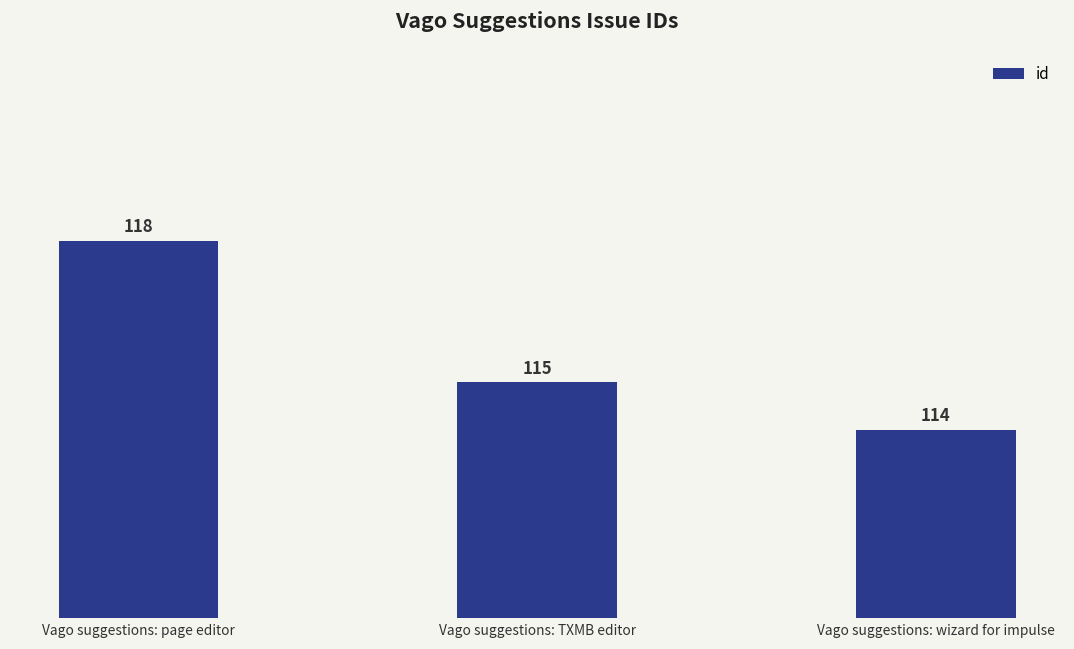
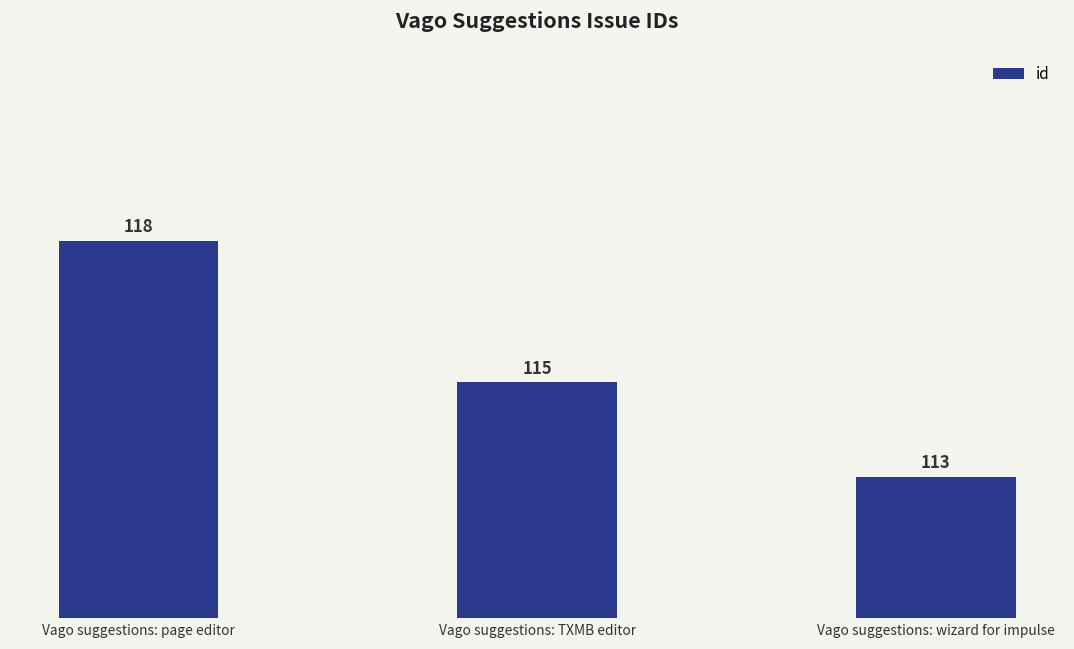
Vago suggestions: wizard for impulse: 114 -> 113
